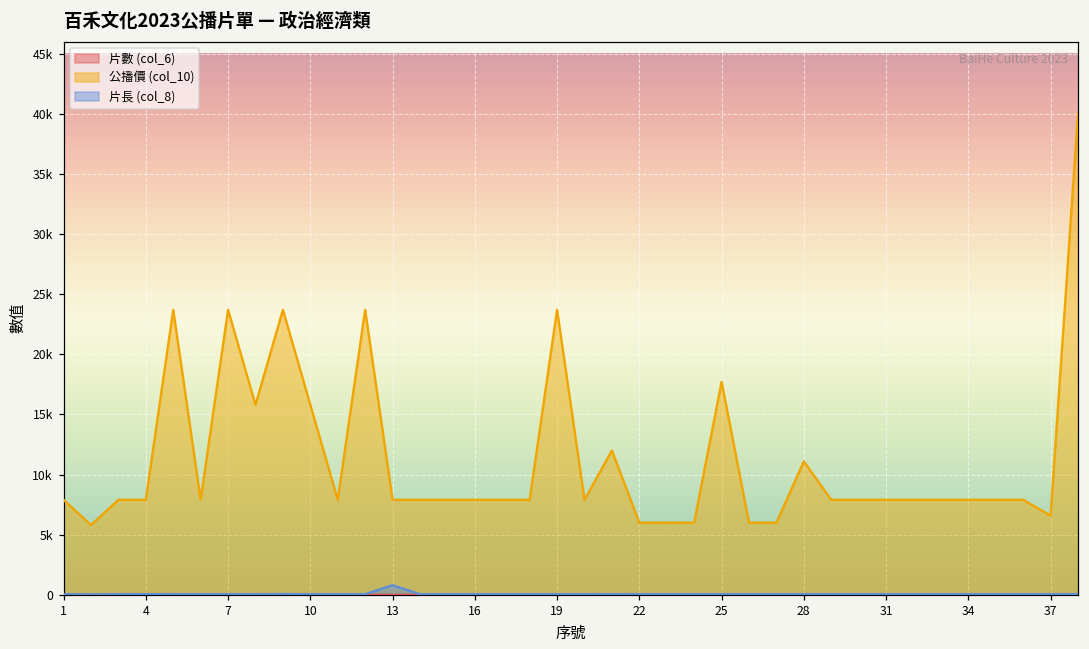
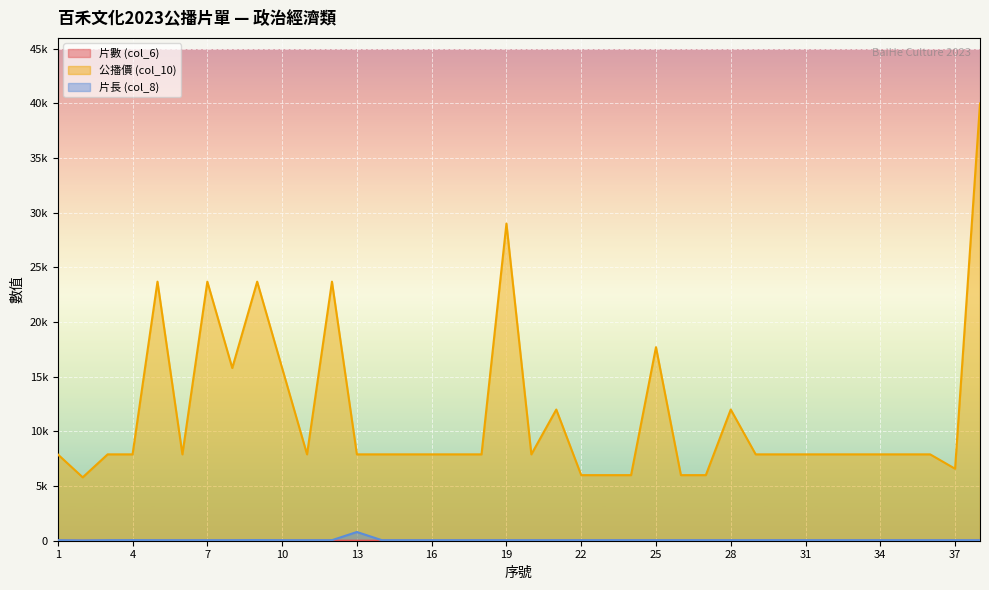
公播價 (col_10), 19: 23700 -> 29000
公播價 (col_10), 28: 11100 -> 12000
